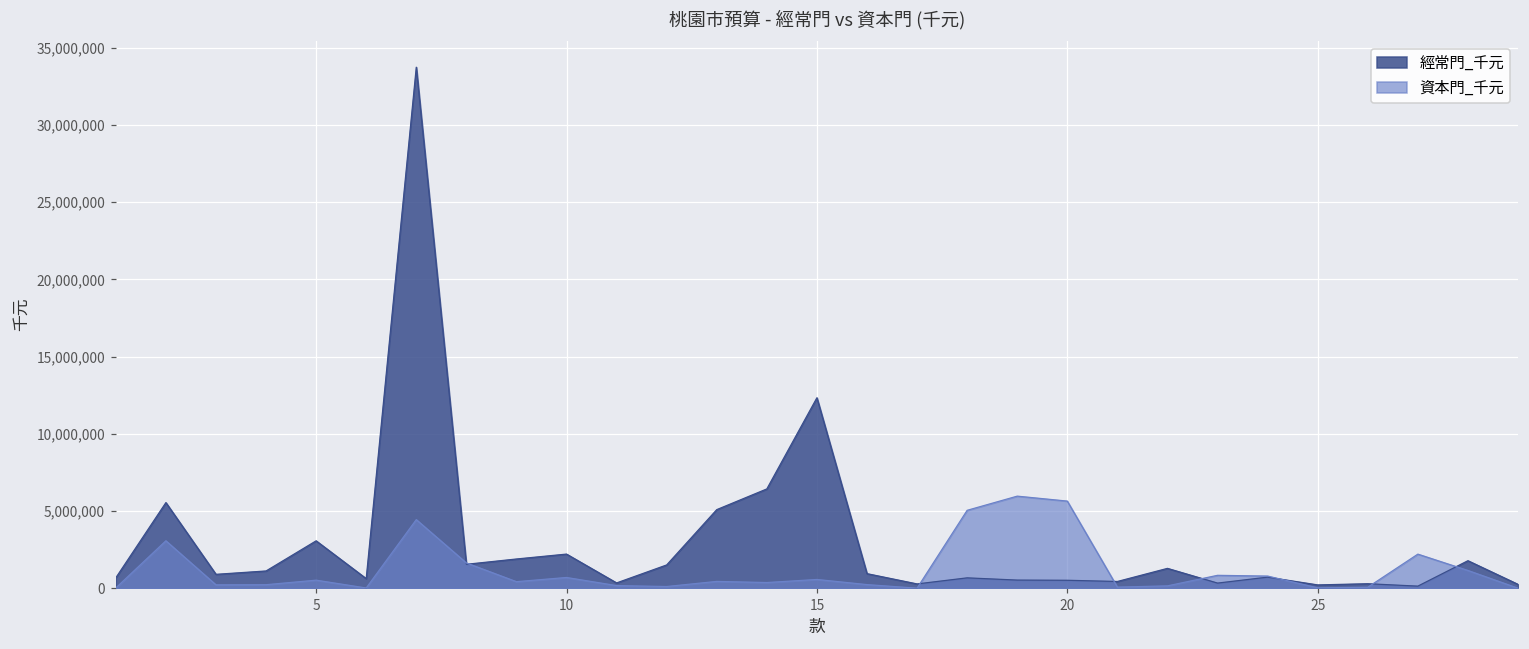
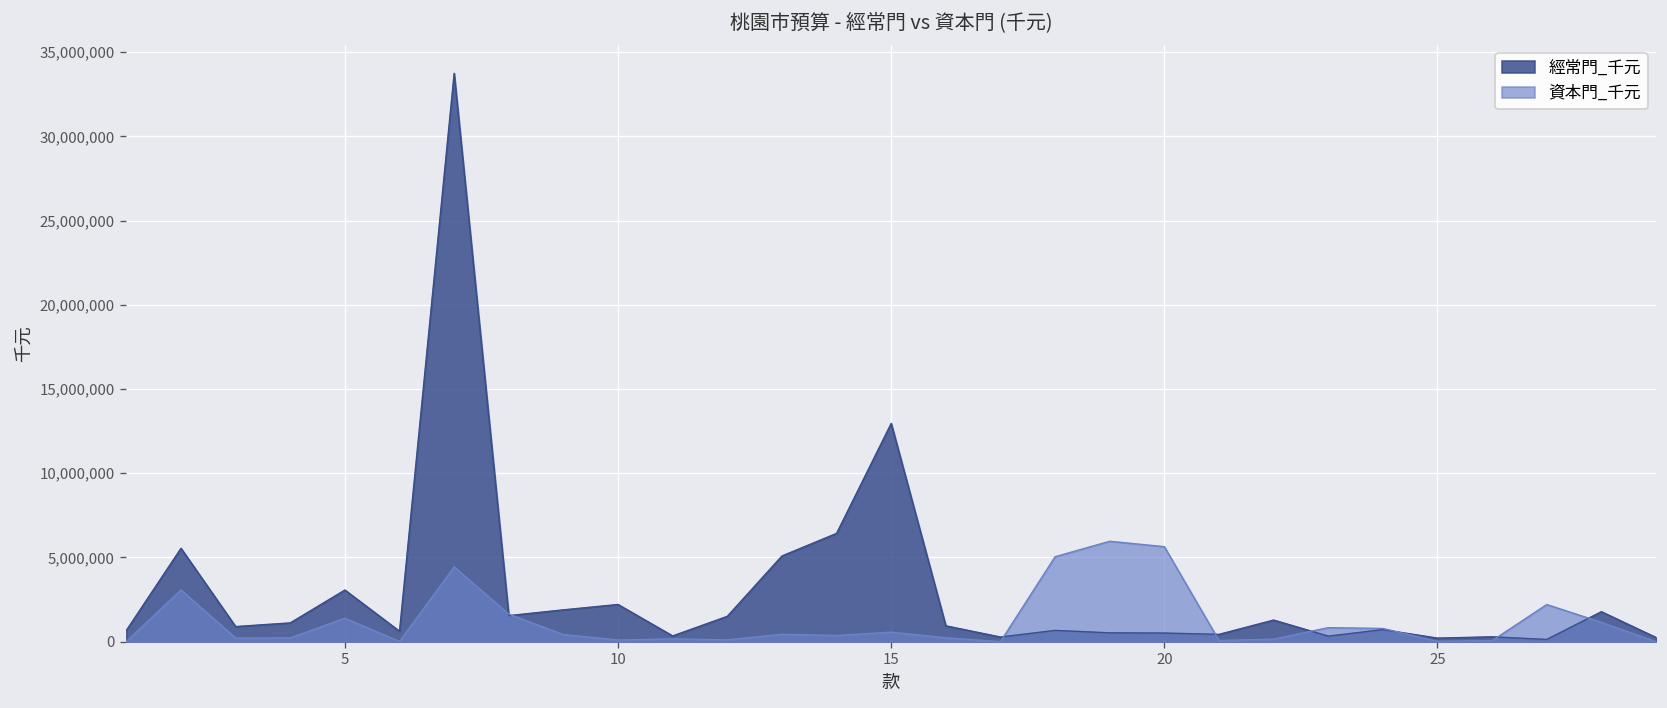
資本門_千元, 5: 500,000 -> 1,400,000
資本門_千元, 10: 700,000 -> 100,000
經常門_千元, 15: 12,300,000 -> 13,000,000
